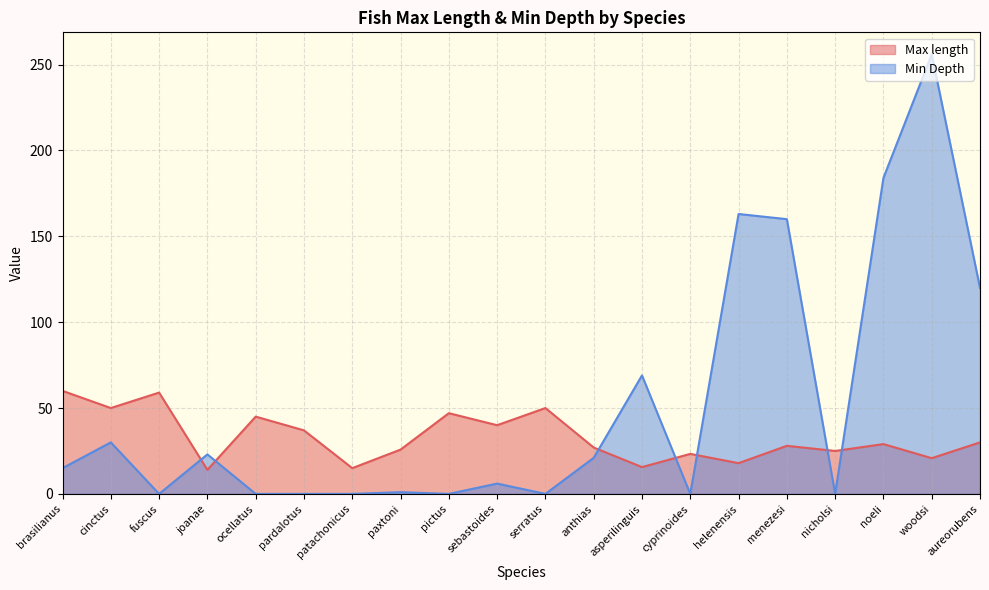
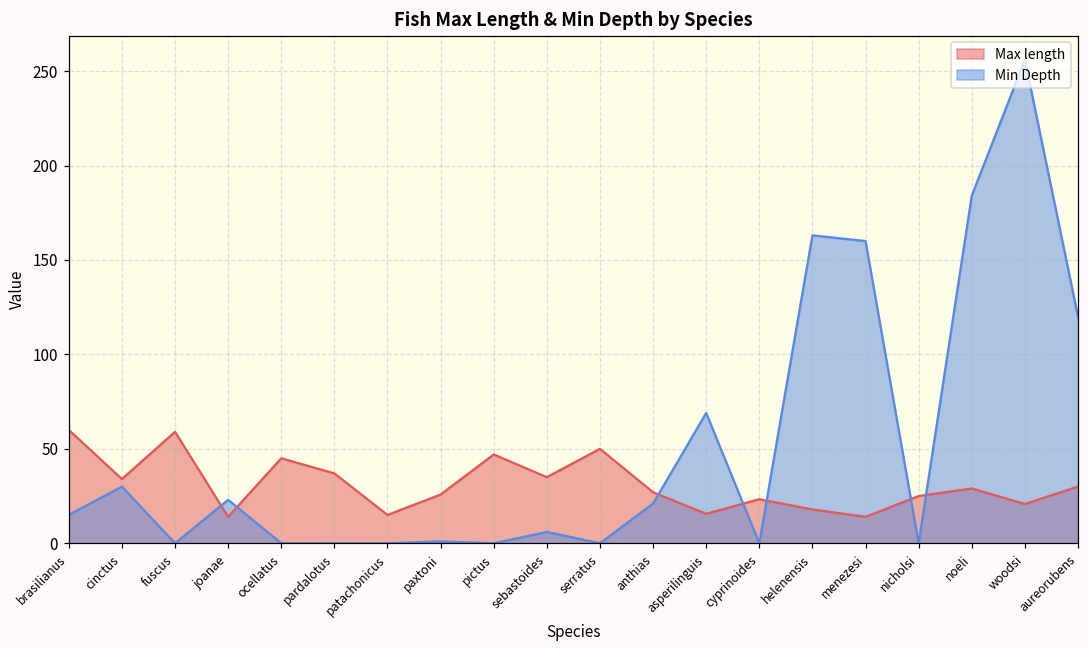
Max length, cinctus: 50 -> 34
Max length, sebastoides: 40 -> 35
Max length, menezesi: 28 -> 14
